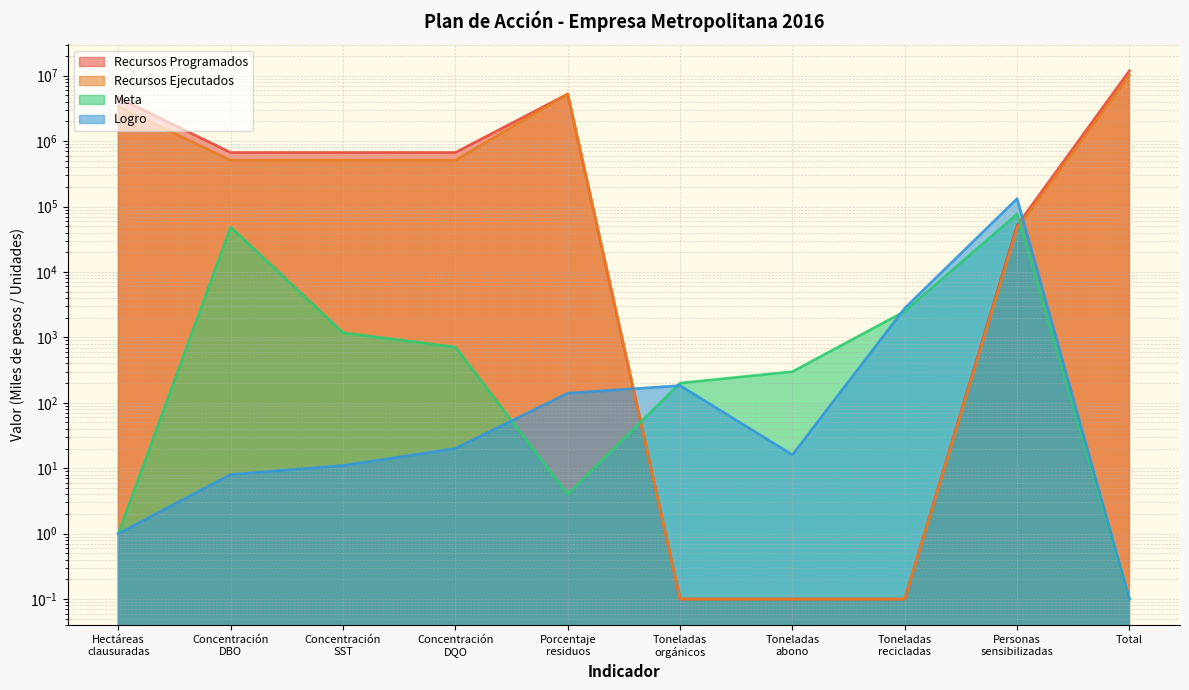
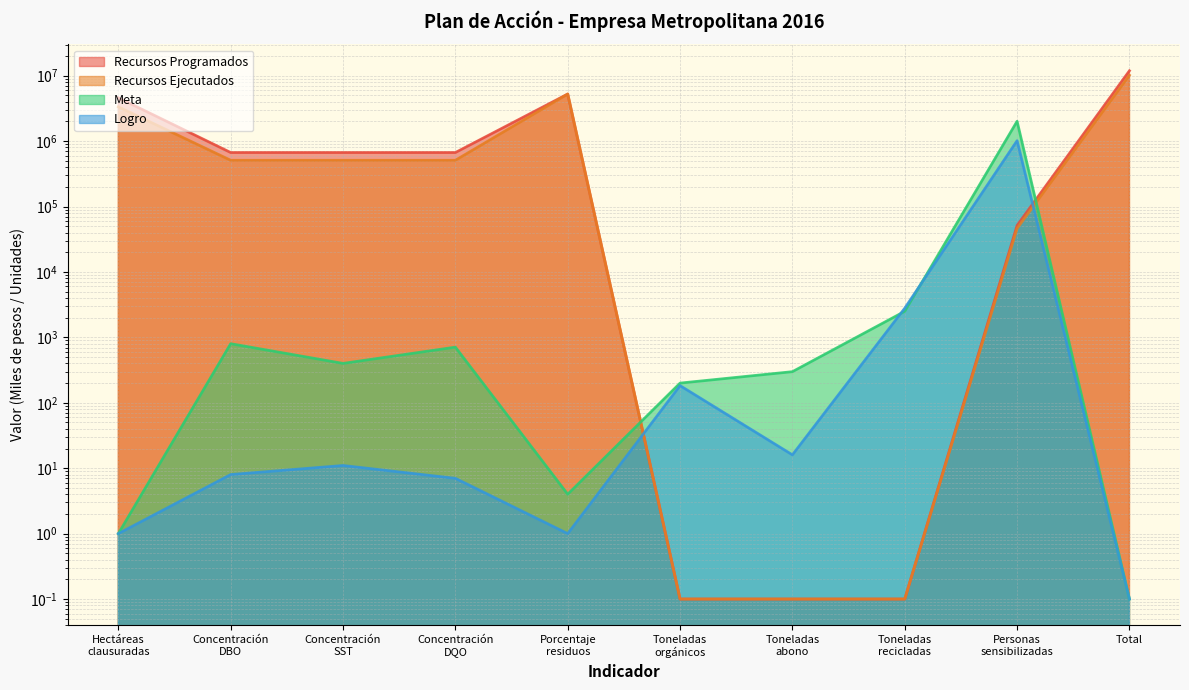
Meta, Concentración DBO: 50000 -> 800
Meta, Concentración SST: 1200 -> 400
Logro, Concentración DQO: 20 -> 7
Logro, Porcentaje residuos: 140 -> 1
Meta, Personas sensibilizadas: 80000 -> 2000000
Logro, Personas sensibilizadas: 130000 -> 1000000
